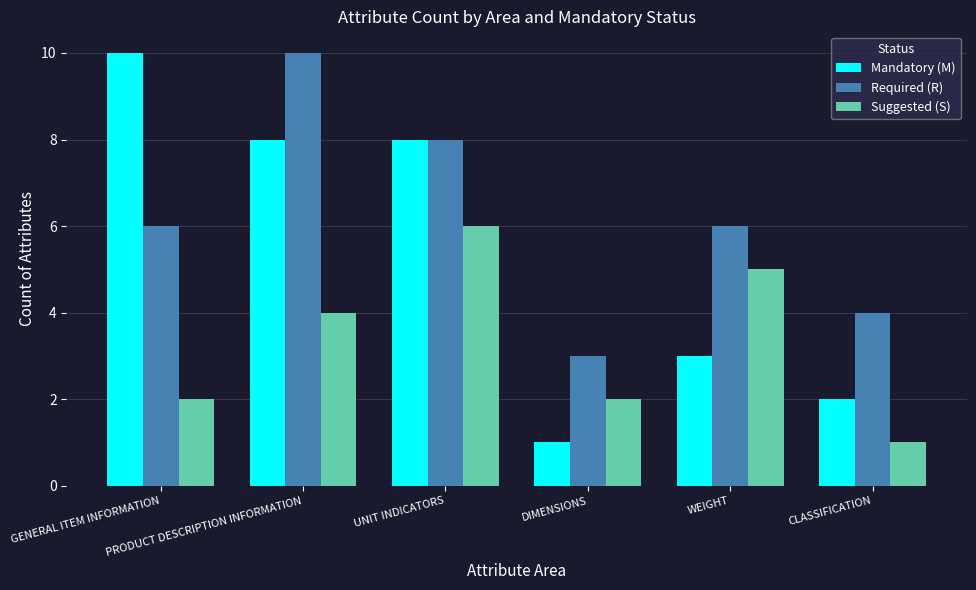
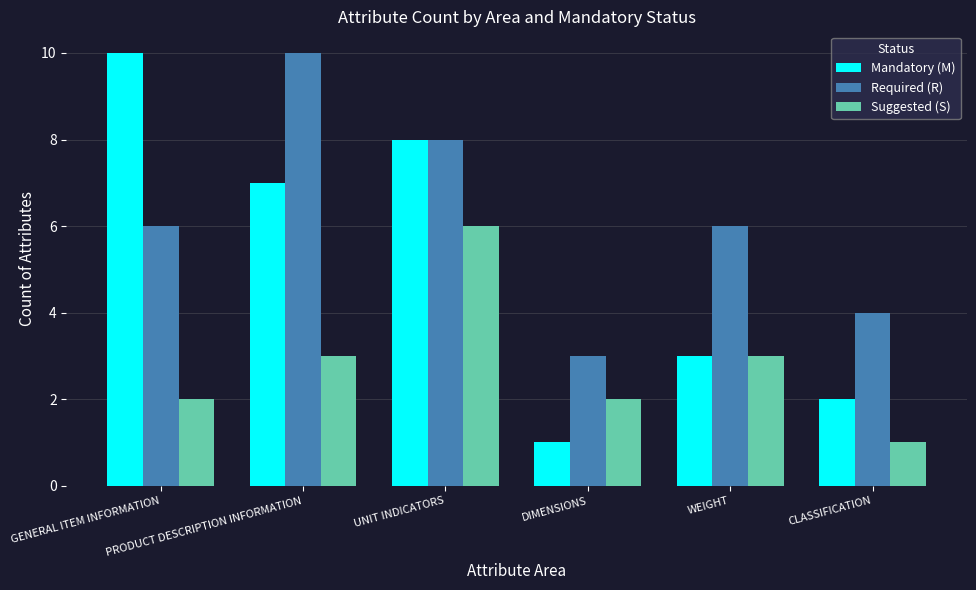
Mandatory (M), PRODUCT DESCRIPTION INFORMATION: 8 -> 7
Suggested (S), PRODUCT DESCRIPTION INFORMATION: 4 -> 3
Suggested (S), WEIGHT: 5 -> 3
